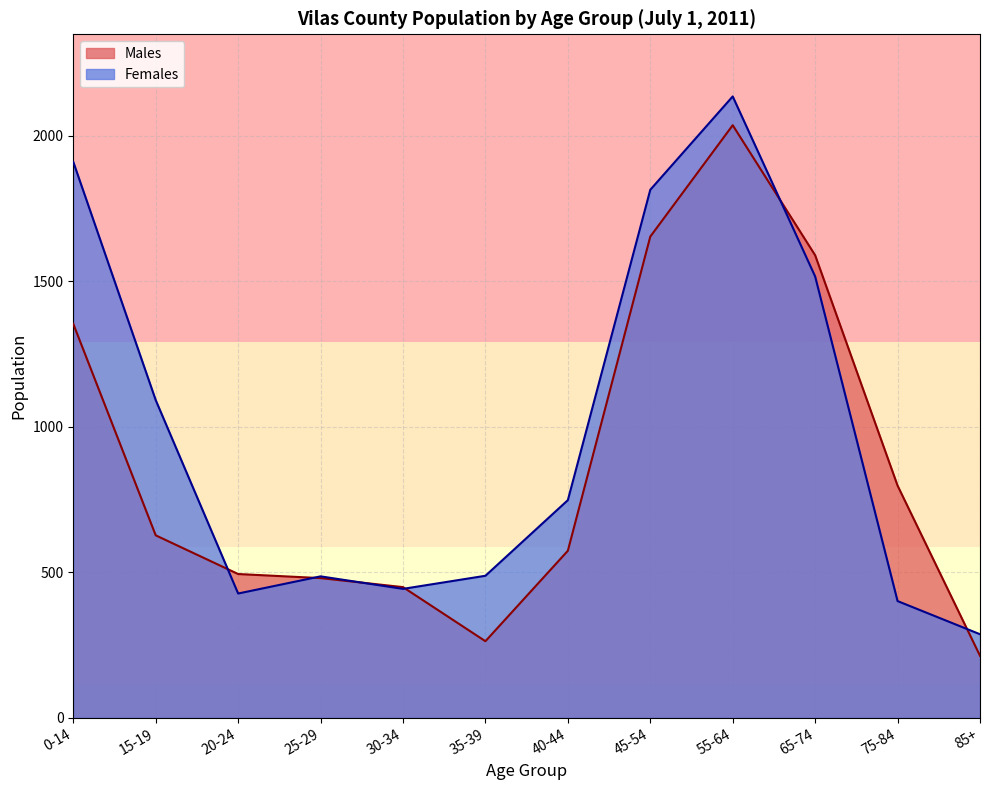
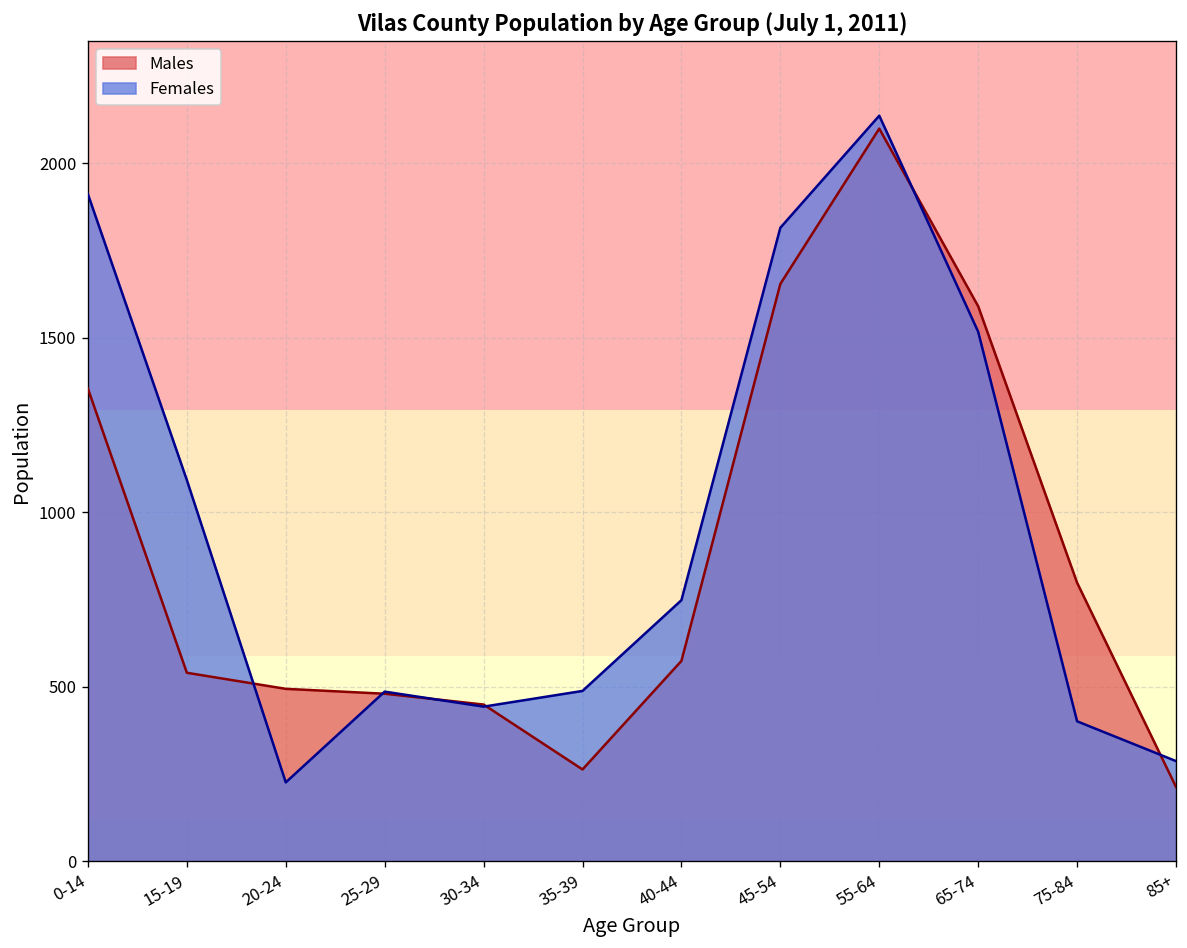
Males, 15-19: 630 -> 540
Females, 20-24: 430 -> 230
Males, 55-64: 2040 -> 2100
